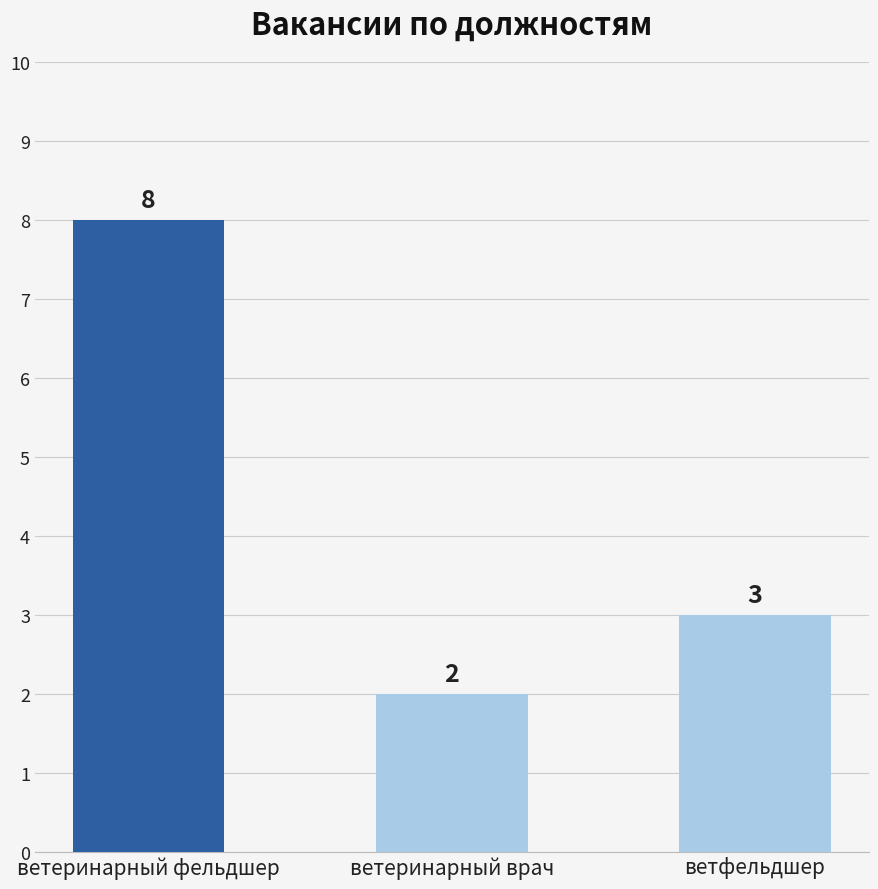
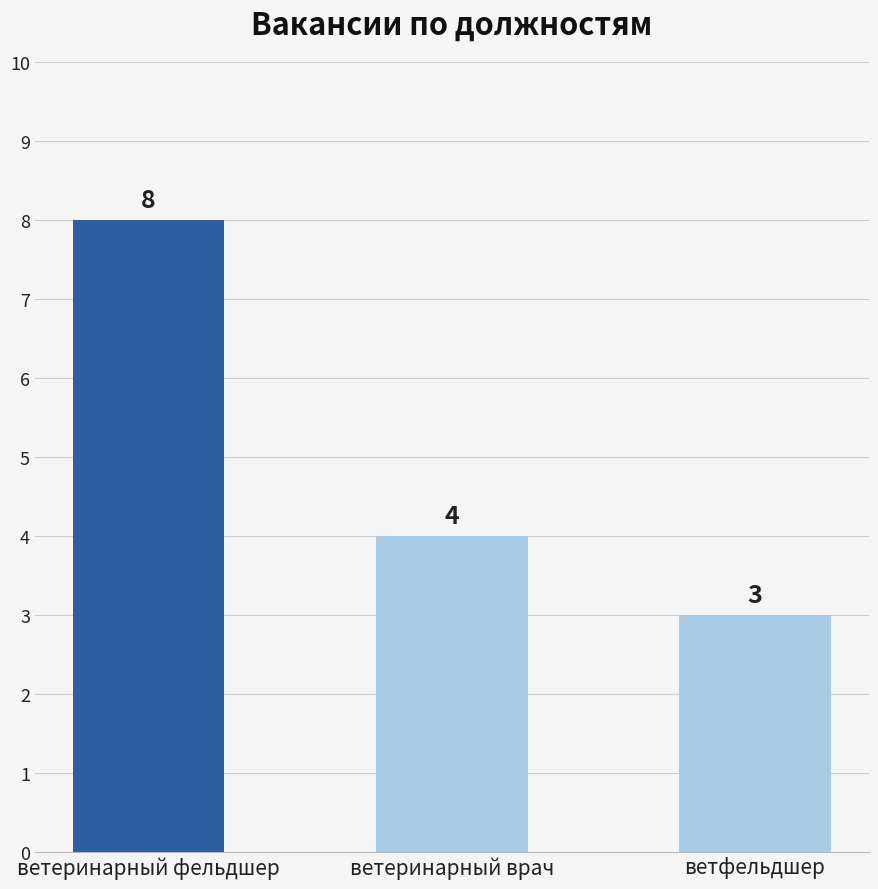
ветеринарный врач: 2 -> 4
